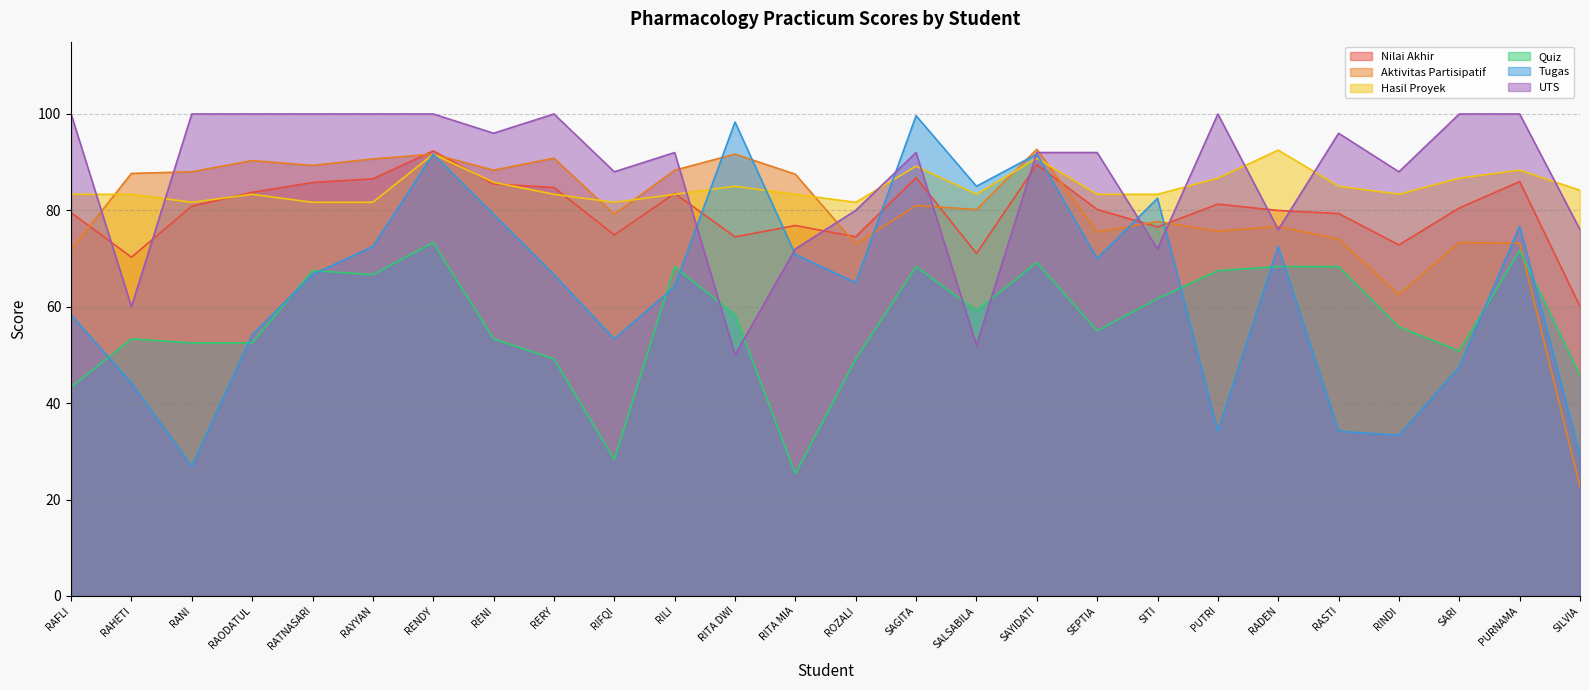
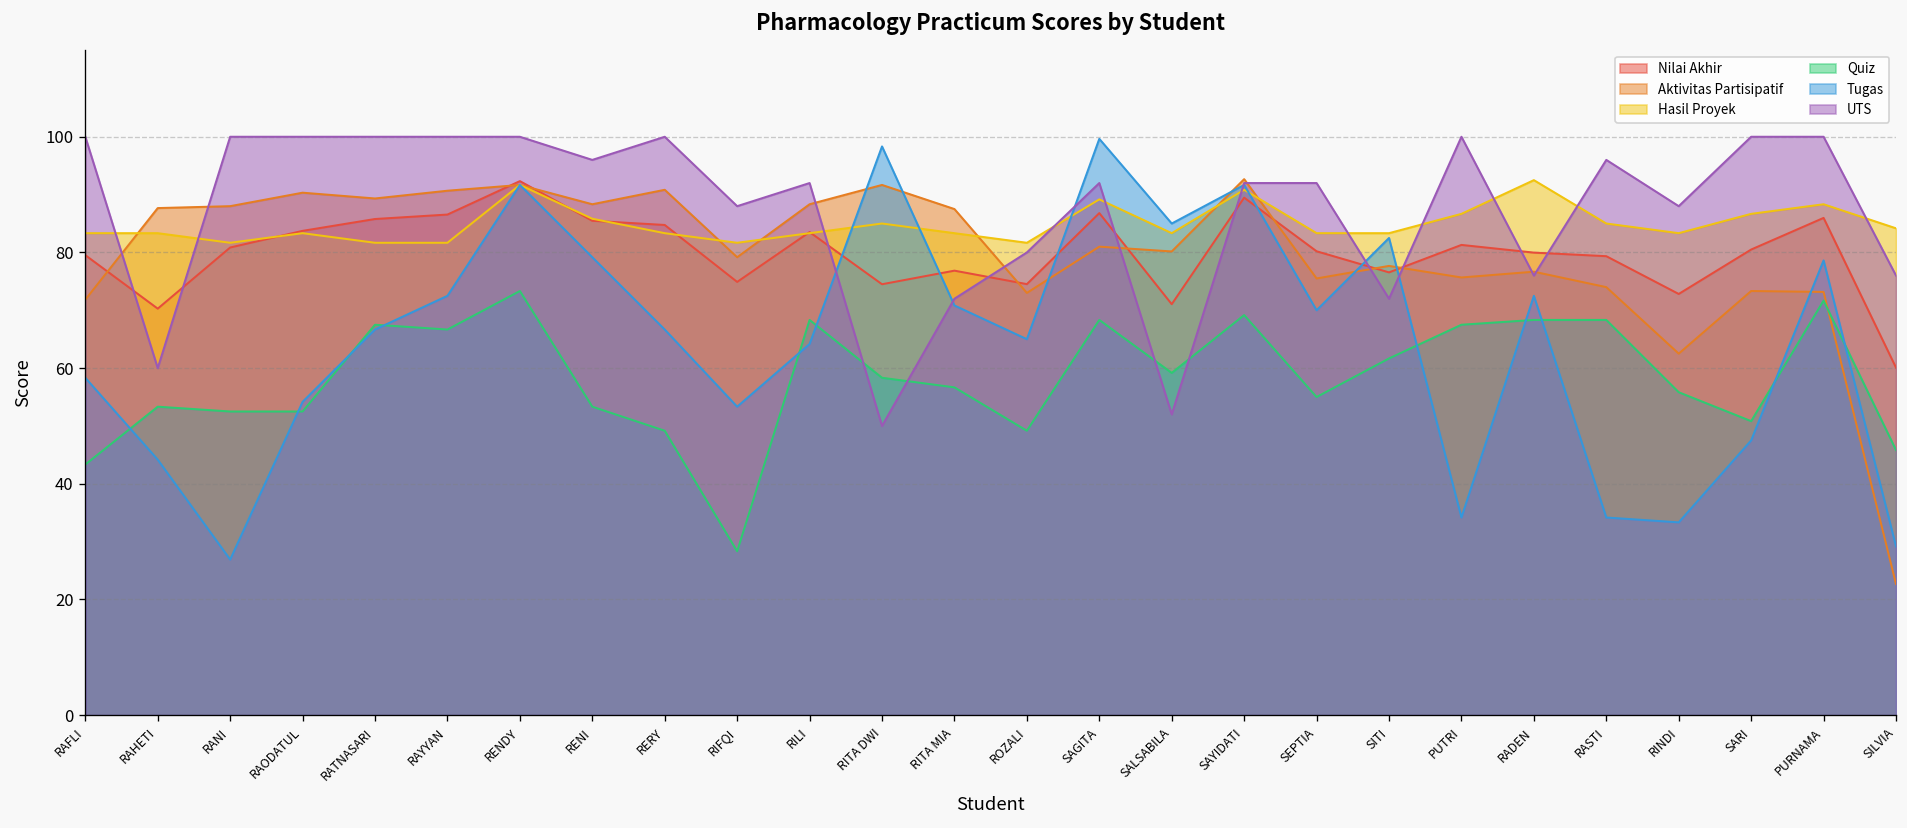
Quiz, RITA MIA: 25 -> 57
Tugas, PURNAMA: 77 -> 79
